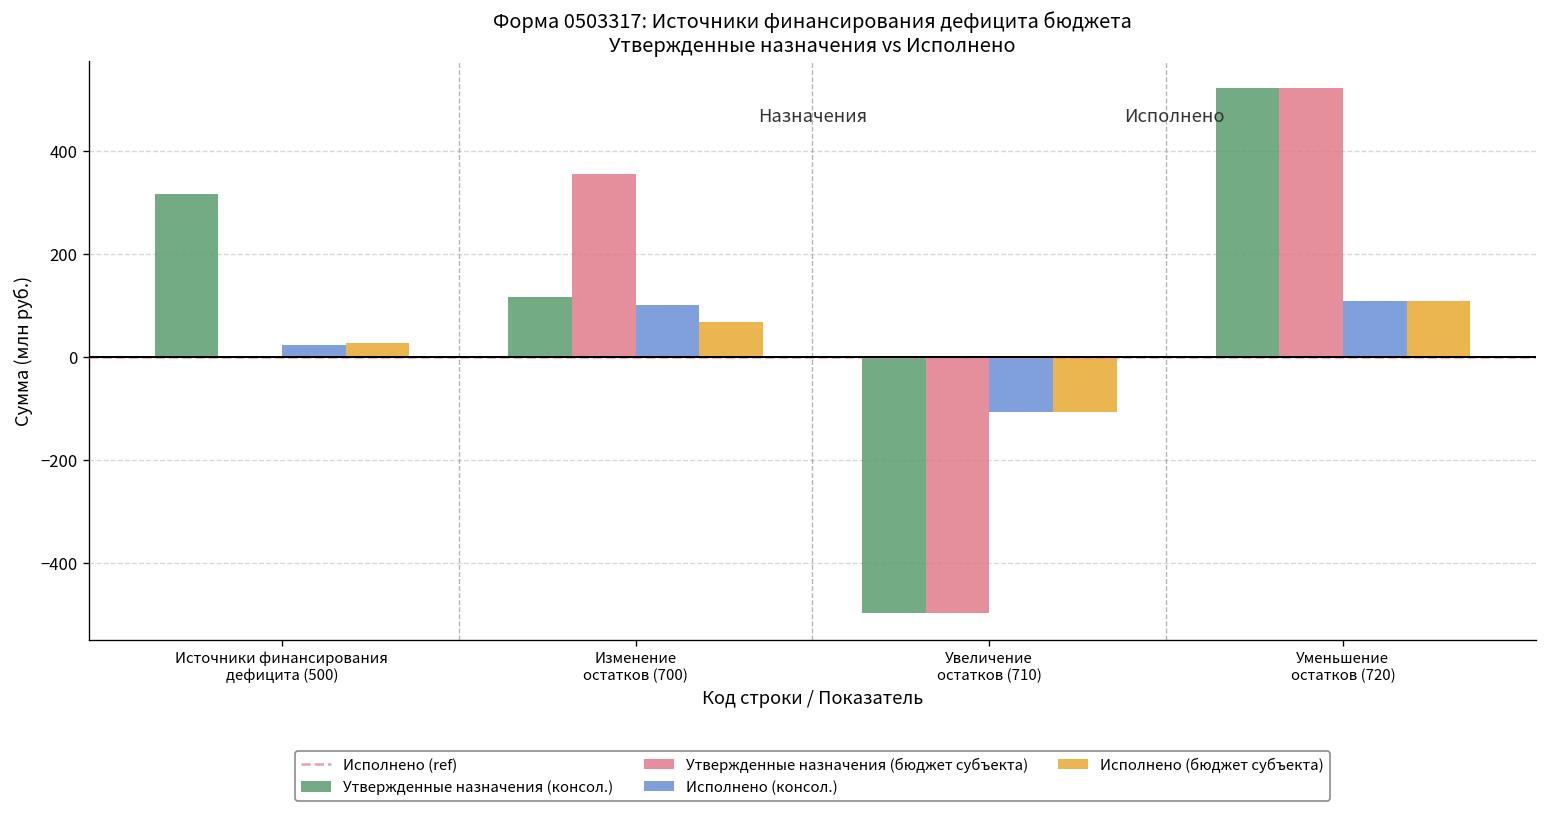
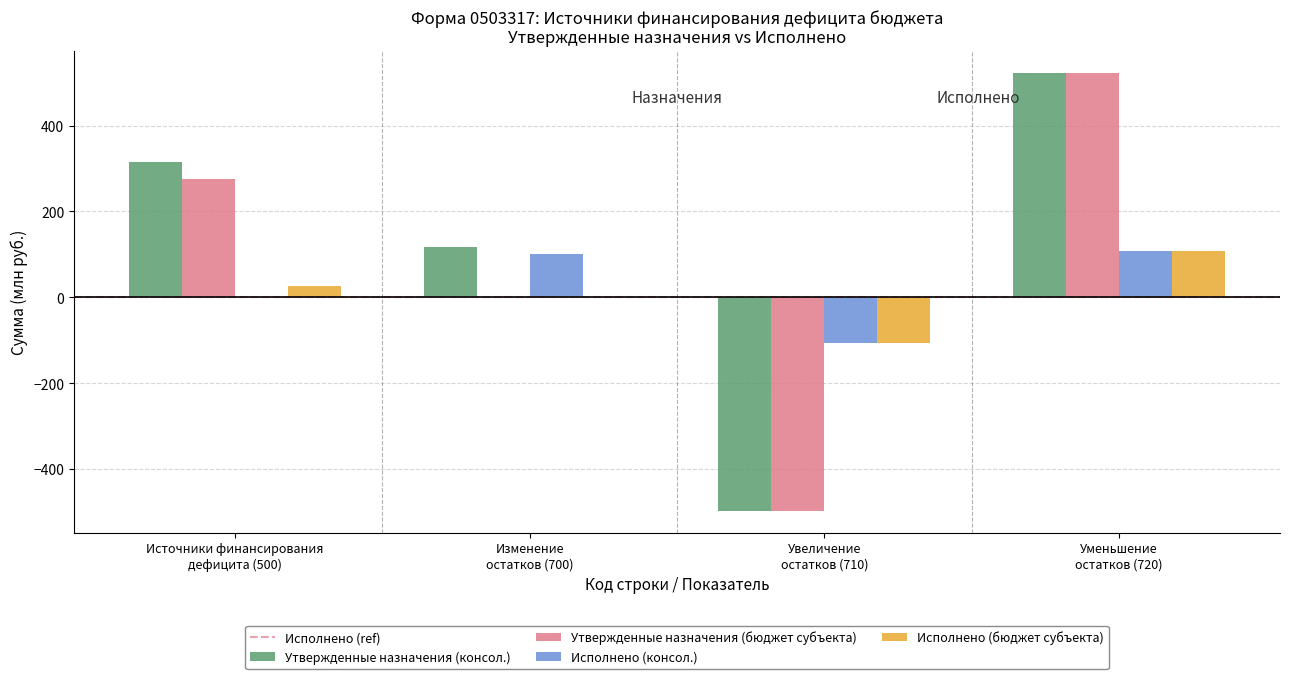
Утвержденные назначения (бюджет субъекта), Источники финансирования дефицита (500): 0 -> 280
Исполнено (консол.), Источники финансирования дефицита (500): 20 -> 0
Утвержденные назначения (бюджет субъекта), Изменение остатков (700): 350 -> 0
Исполнено (бюджет субъекта), Изменение остатков (700): 70 -> 0
